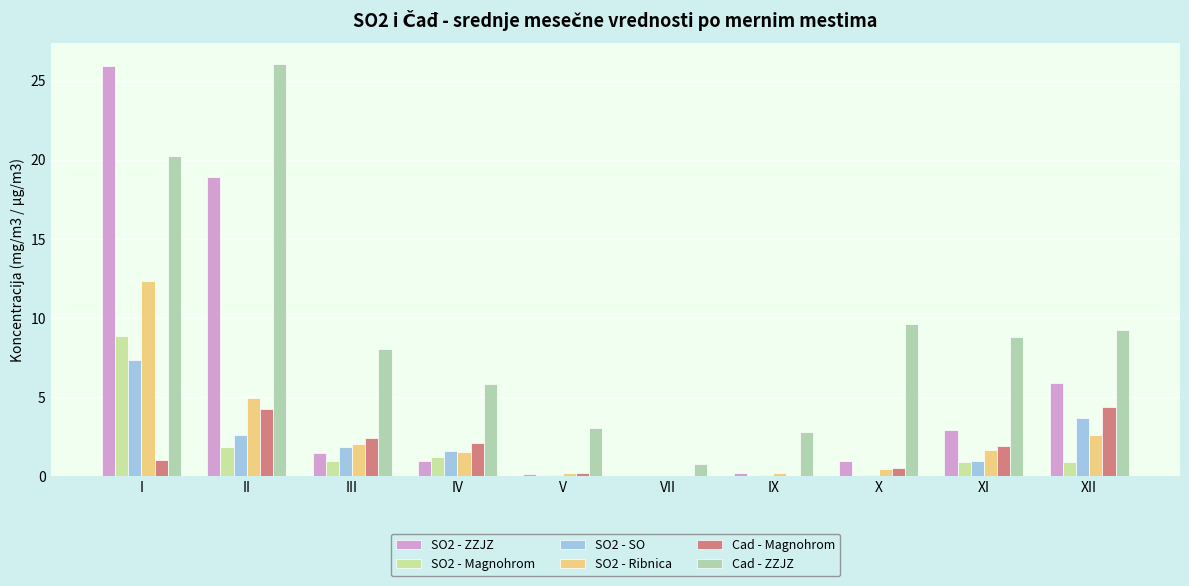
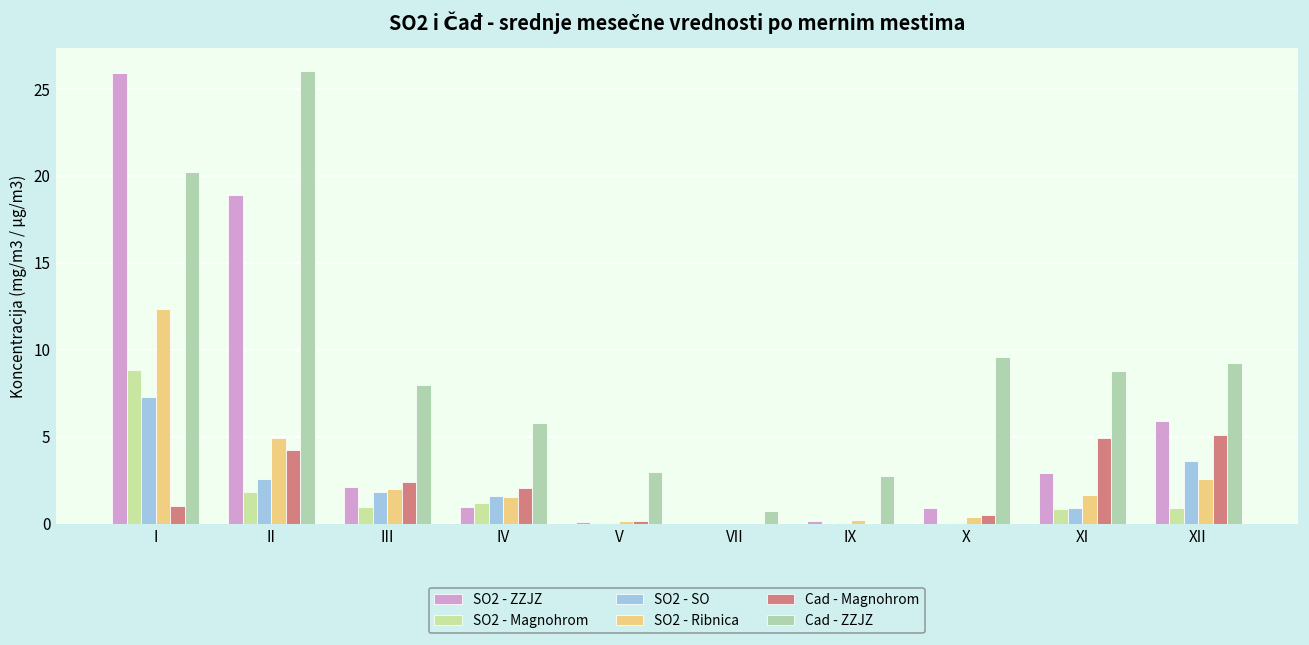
SO2 - ZZJZ, III: 1.4 -> 2.1
Cad - Magnohrom, XI: 1.9 -> 4.9
Cad - Magnohrom, XII: 4.3 -> 5.1
